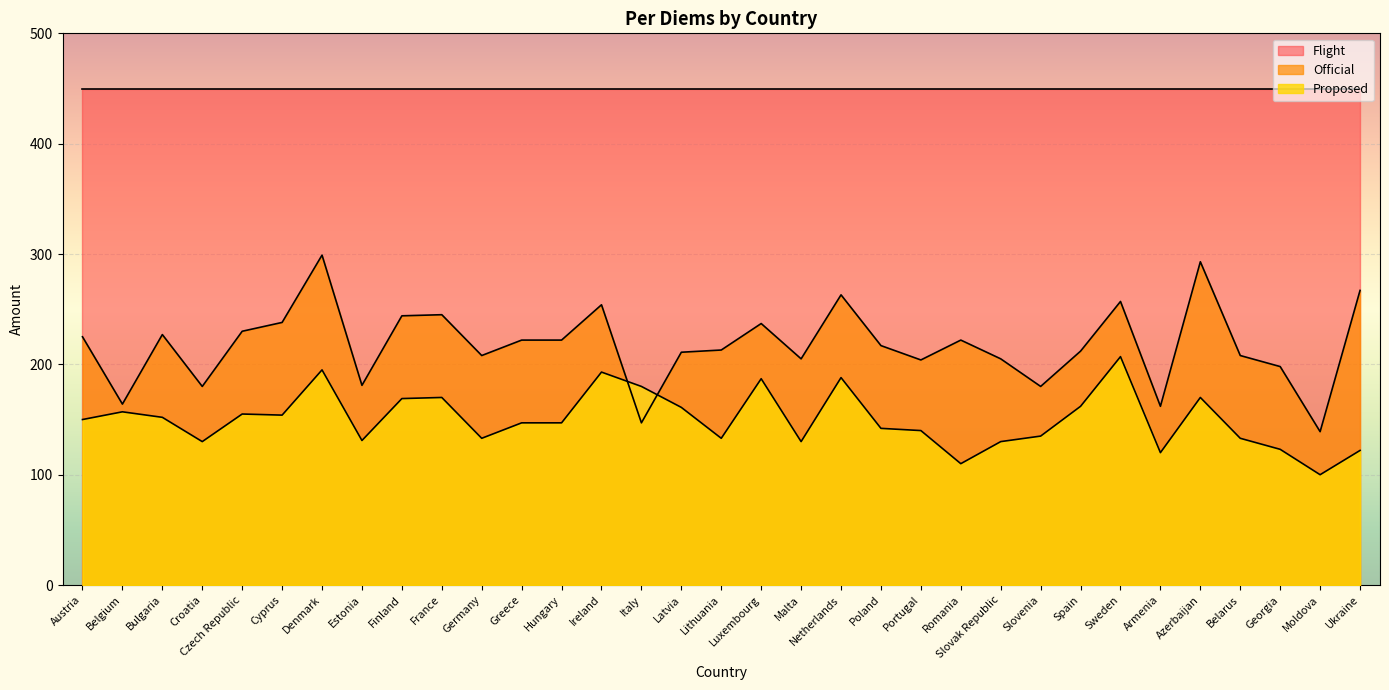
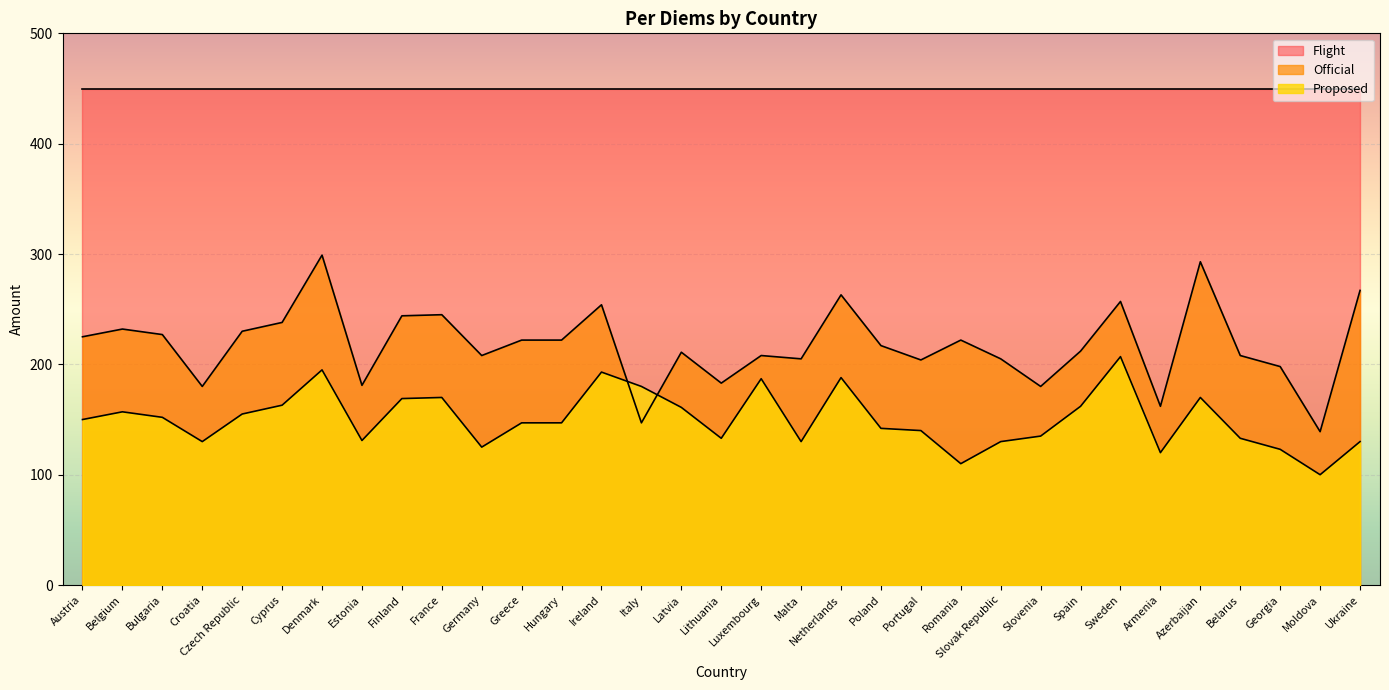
Official, Belgium: 164 -> 232
Proposed, Cyprus: 154 -> 163
Proposed, Germany: 133 -> 125
Official, Lithuania: 213 -> 183
Official, Luxembourg: 237 -> 208
Proposed, Ukraine: 122 -> 130
